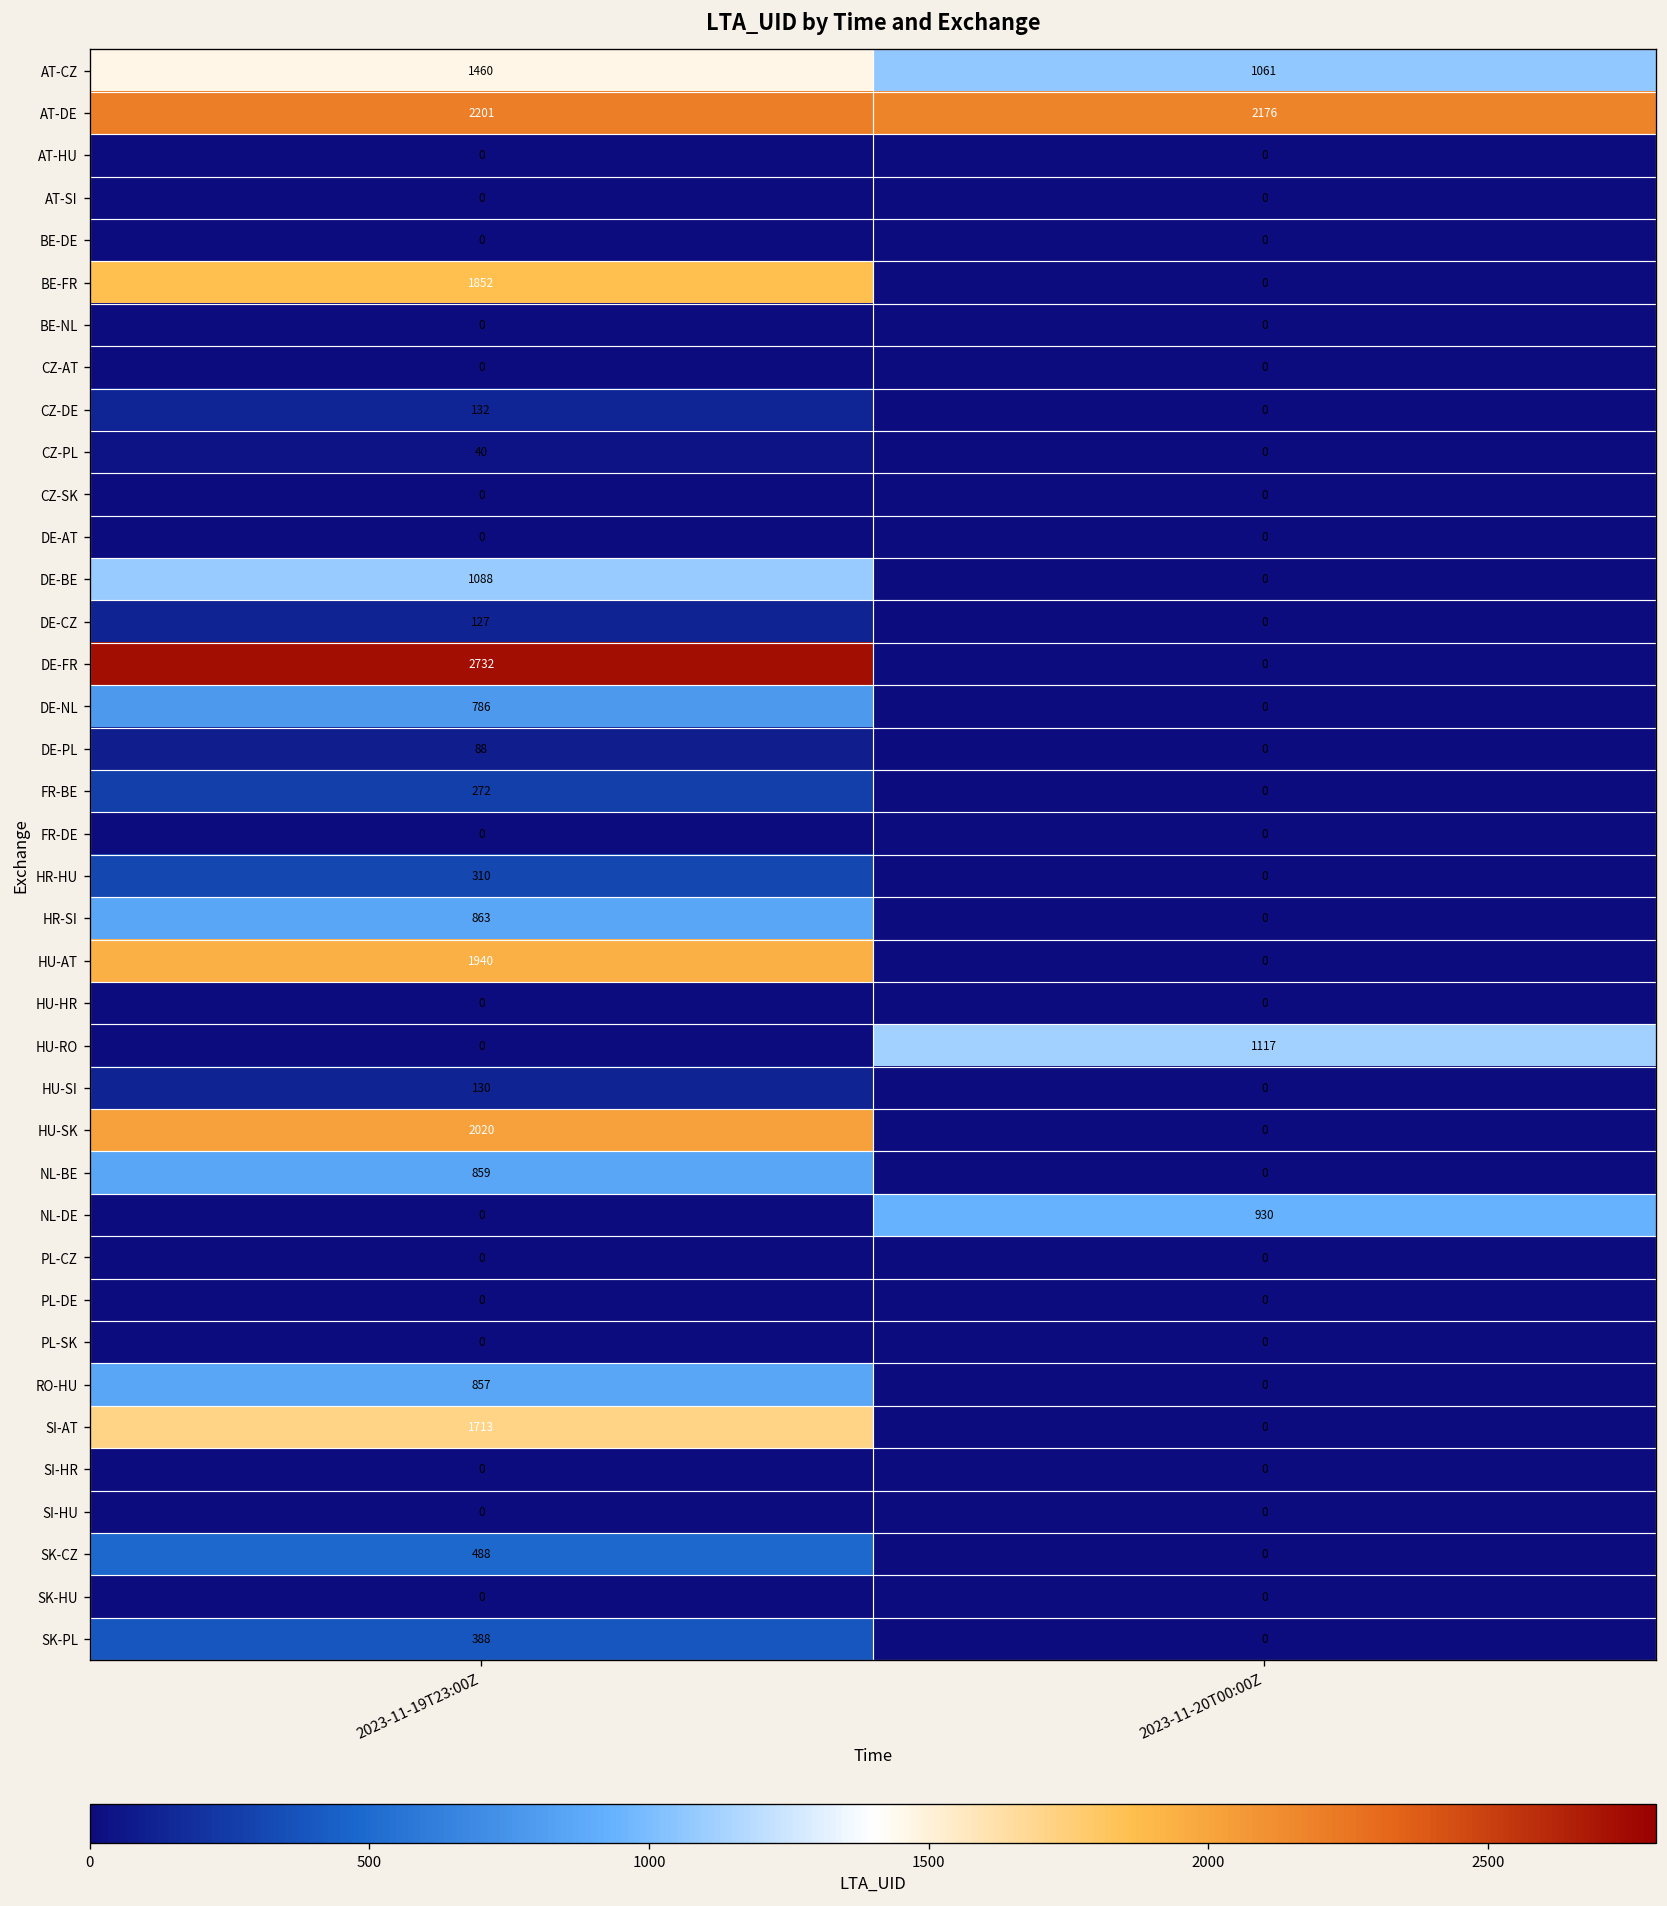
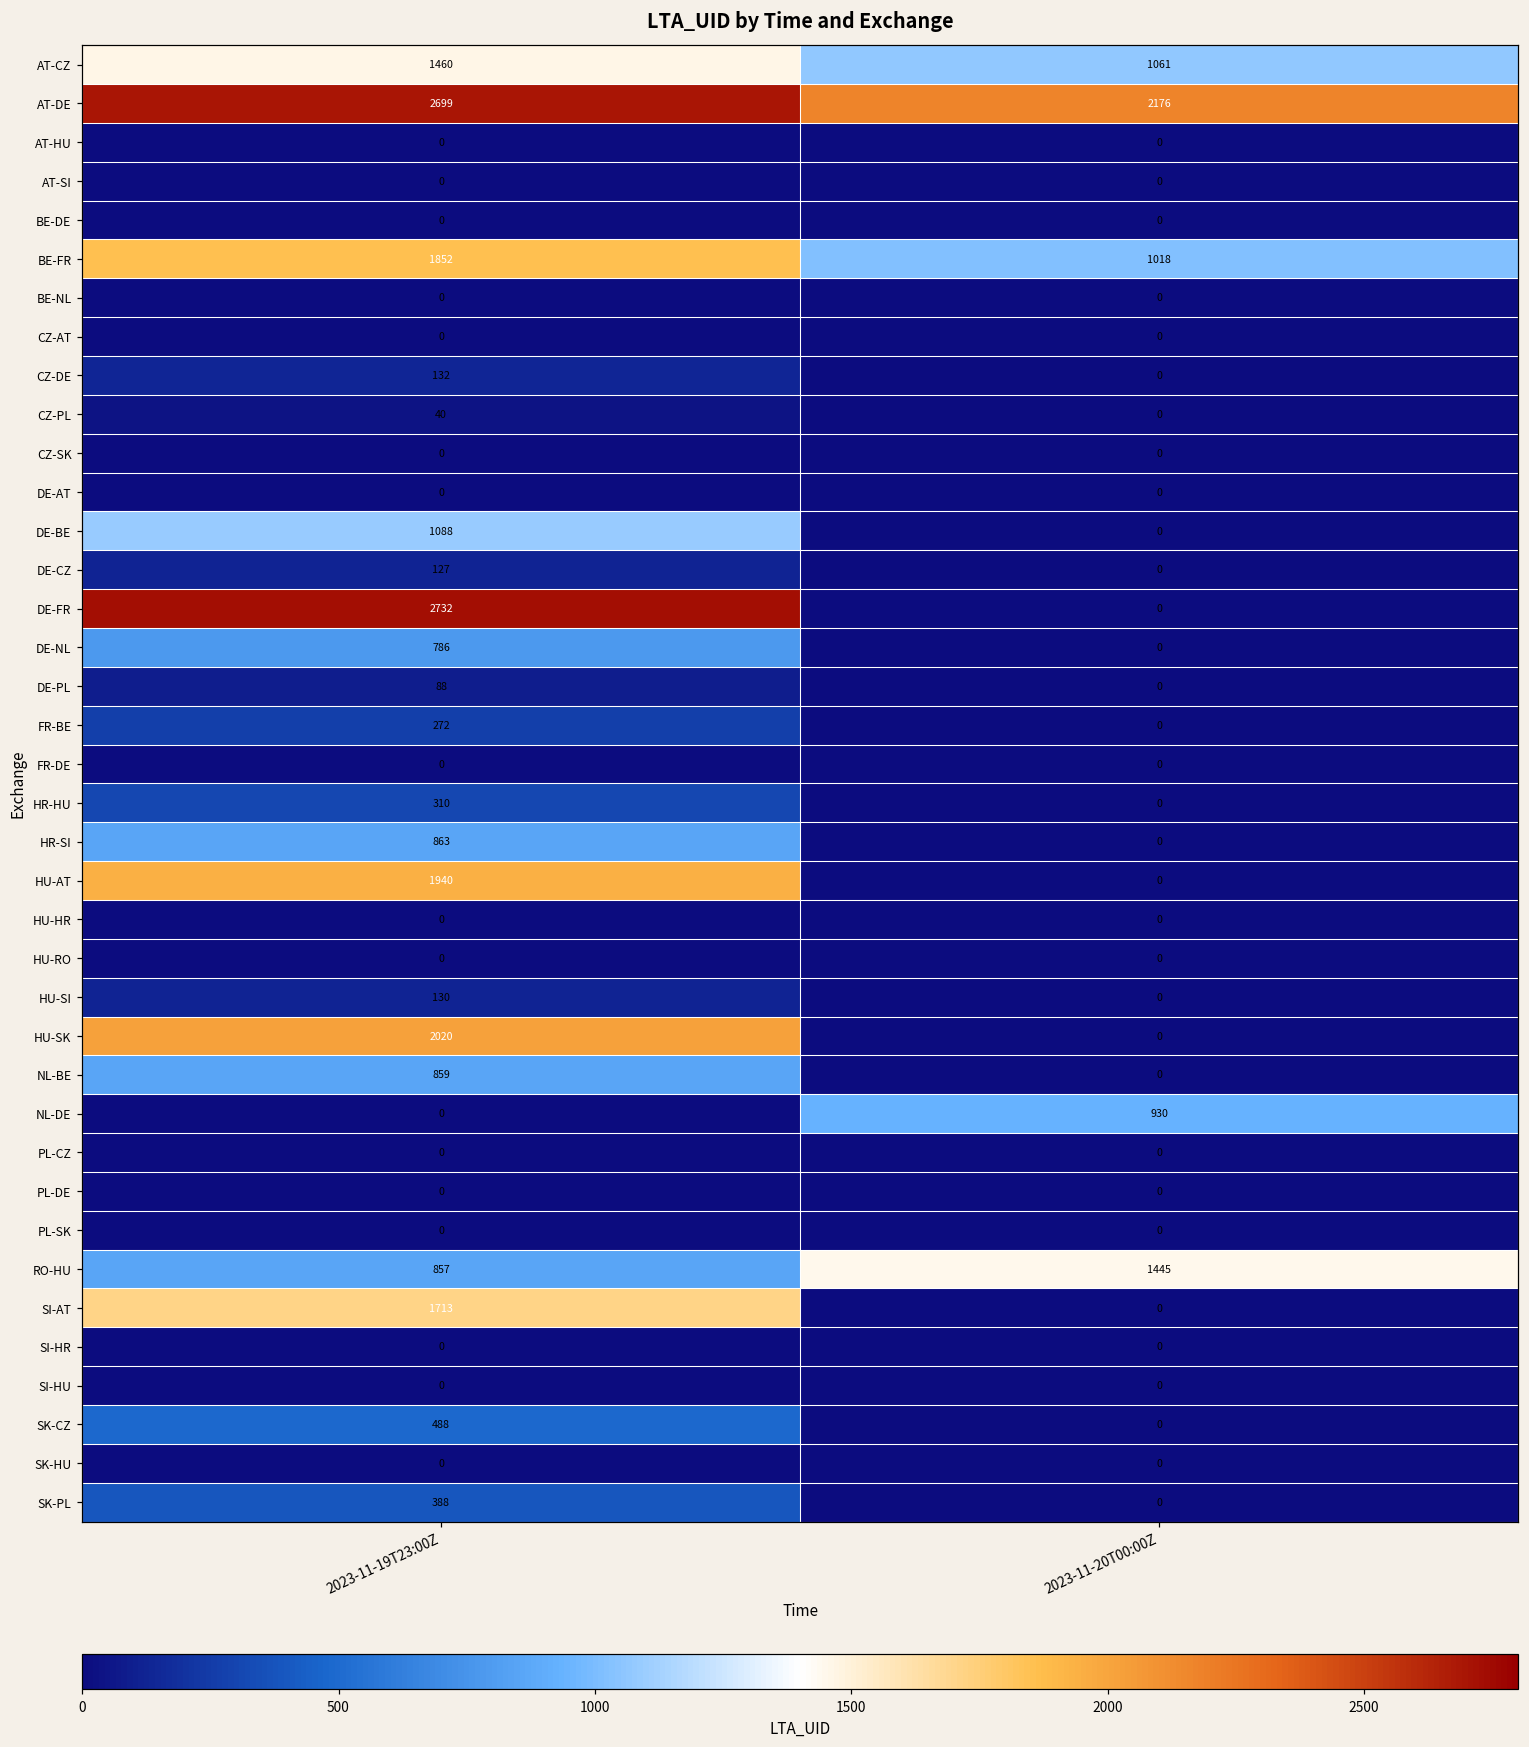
AT-DE, 2023-11-19T23:00Z: 2201 -> 2699
BE-FR, 2023-11-20T00:00Z: 0 -> 1018
HU-RO, 2023-11-20T00:00Z: 1117 -> 0
RO-HU, 2023-11-20T00:00Z: 0 -> 1445
